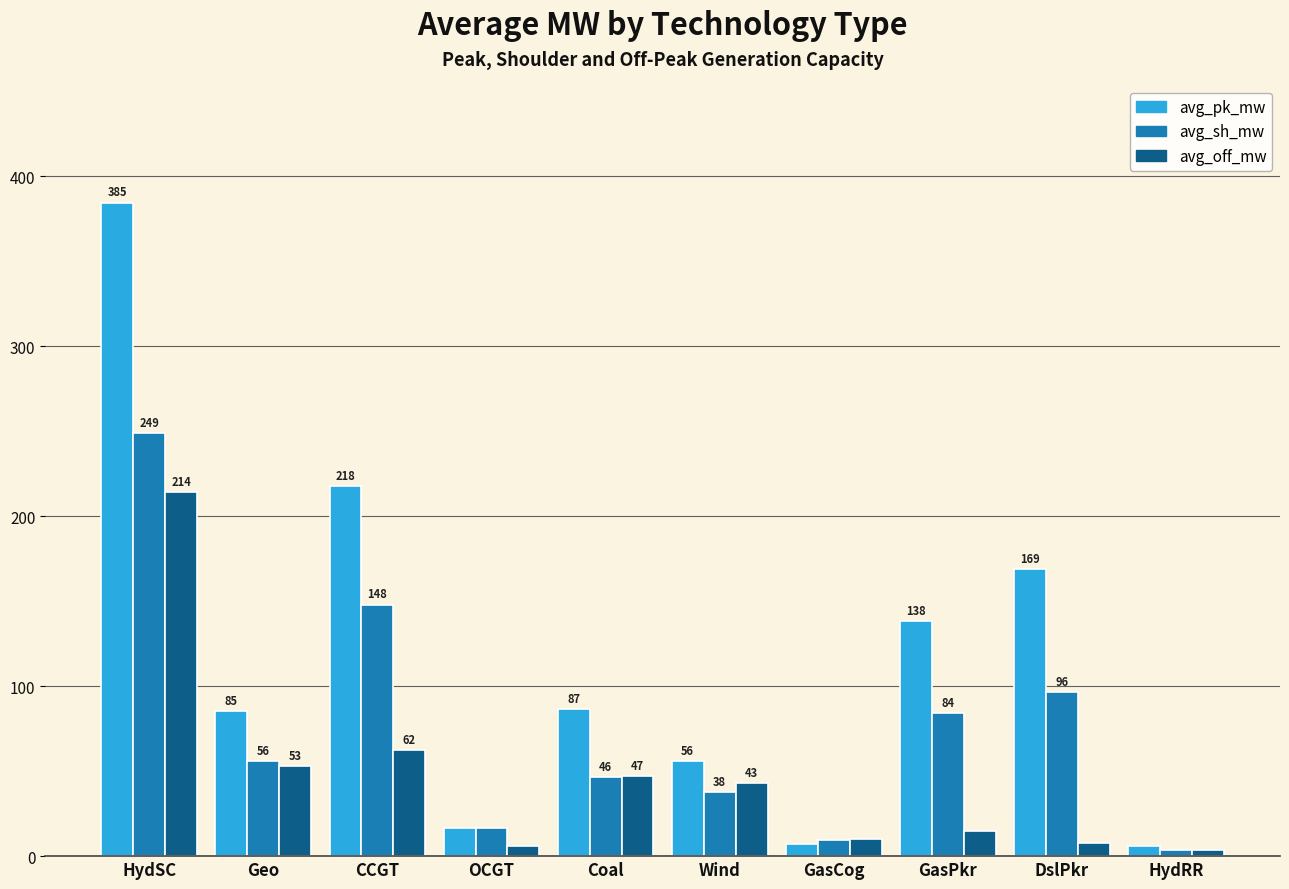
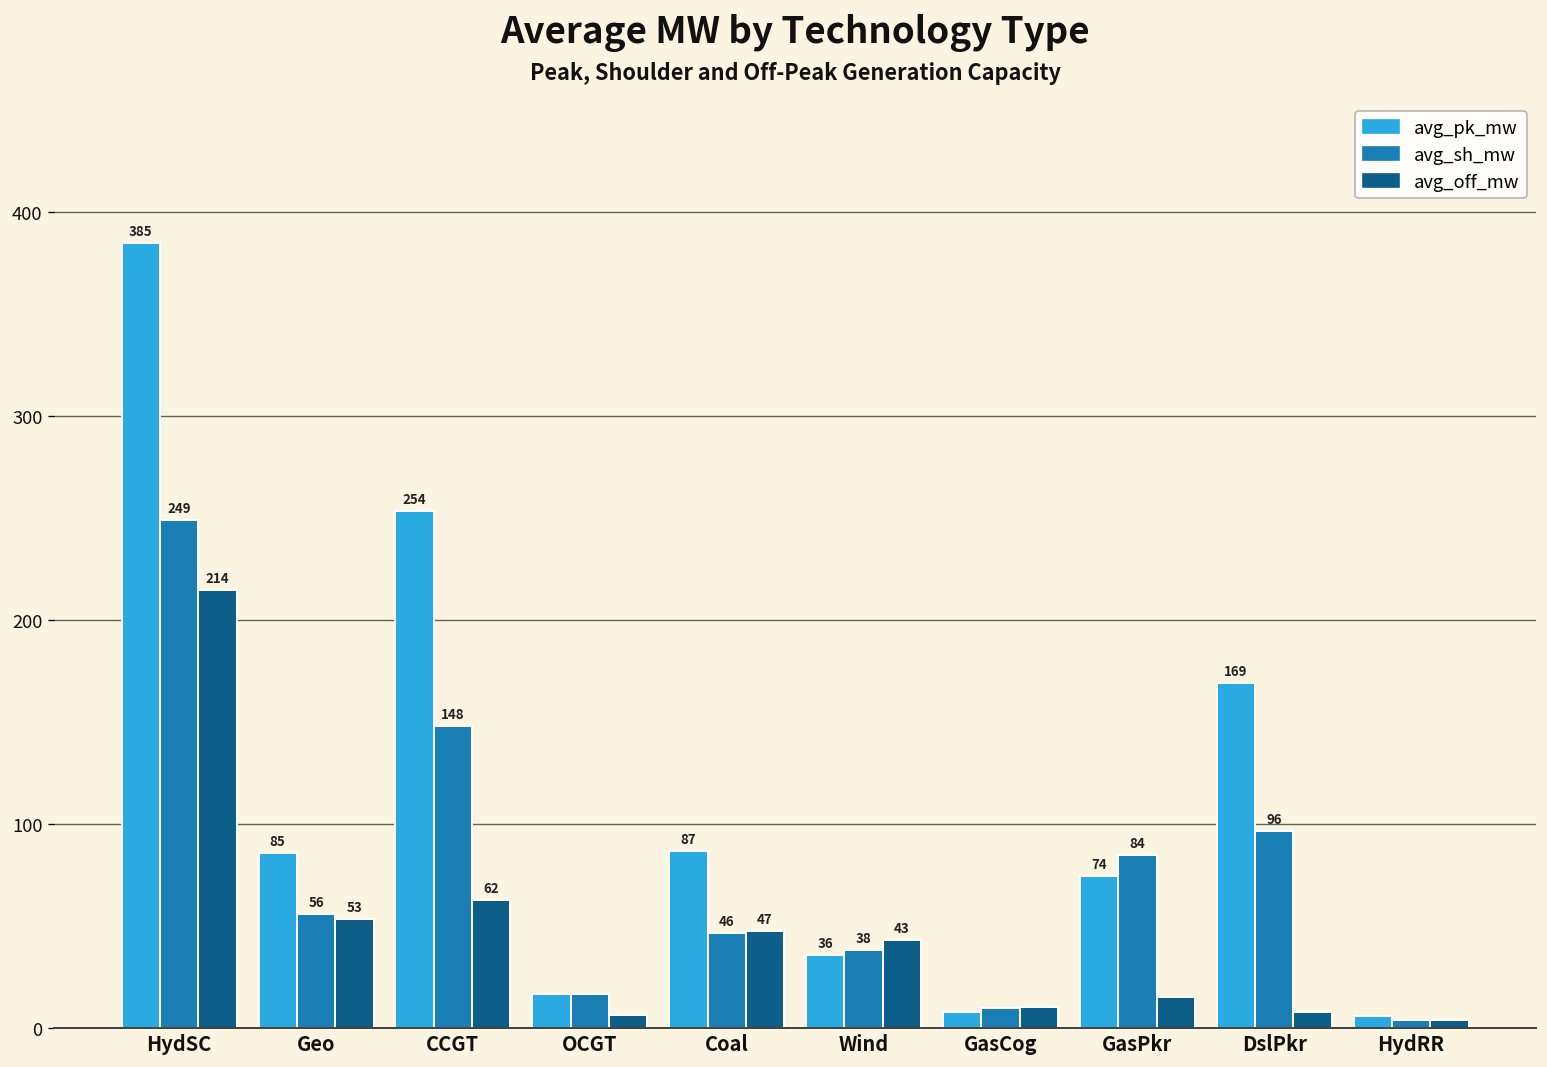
avg_pk_mw, CCGT: 218 -> 254
avg_pk_mw, Wind: 56 -> 36
avg_pk_mw, GasPkr: 138 -> 74
